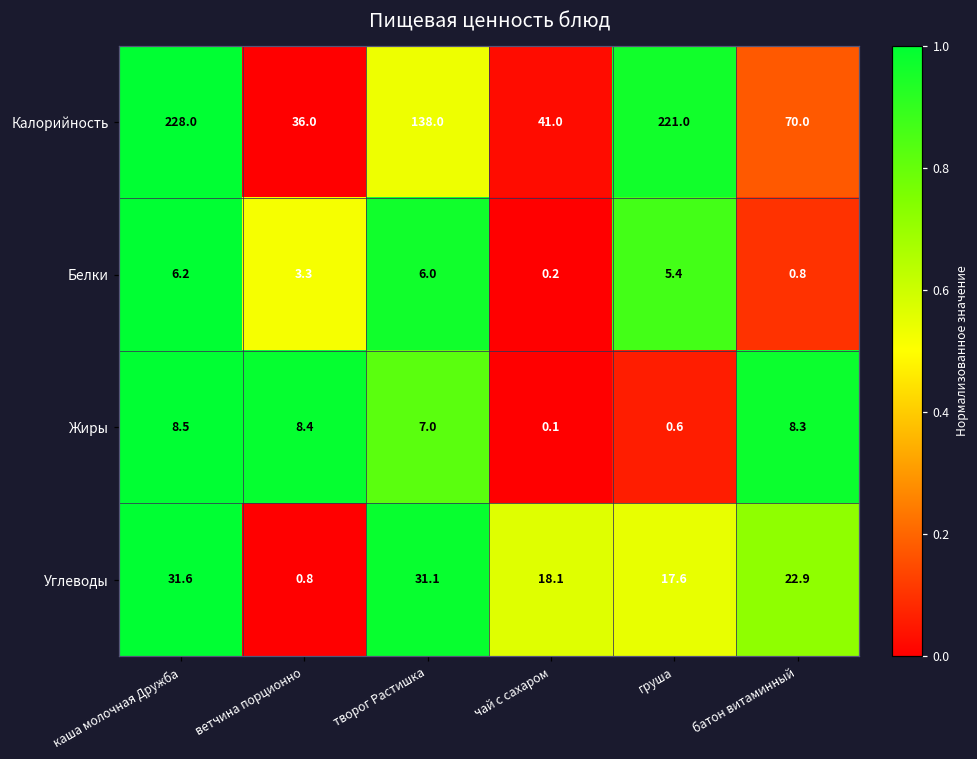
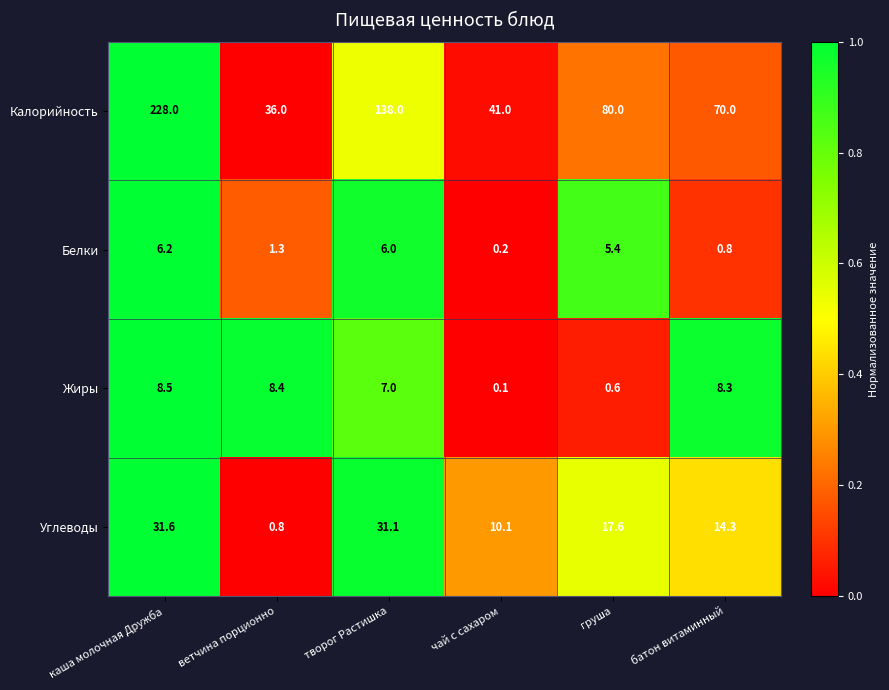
Калорийность, груша: 221.0 -> 80.0
Белки, ветчина порционно: 3.3 -> 1.3
Углеводы, чай с сахаром: 18.1 -> 10.1
Углеводы, батон витаминный: 22.9 -> 14.3
